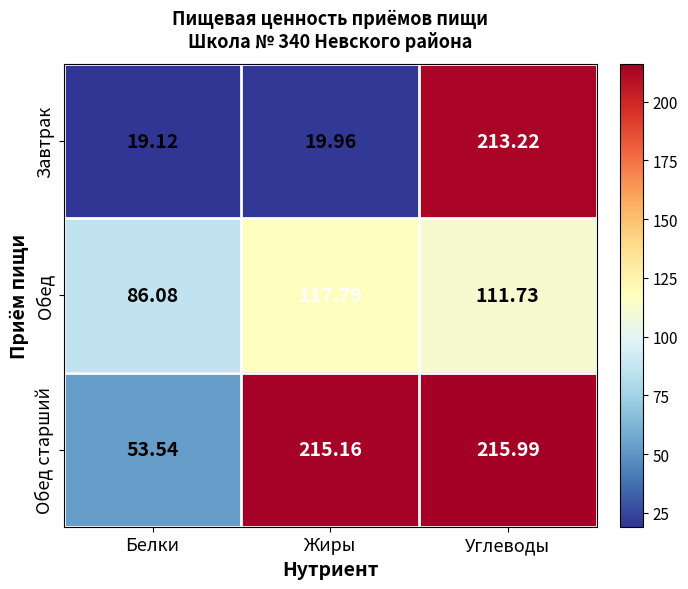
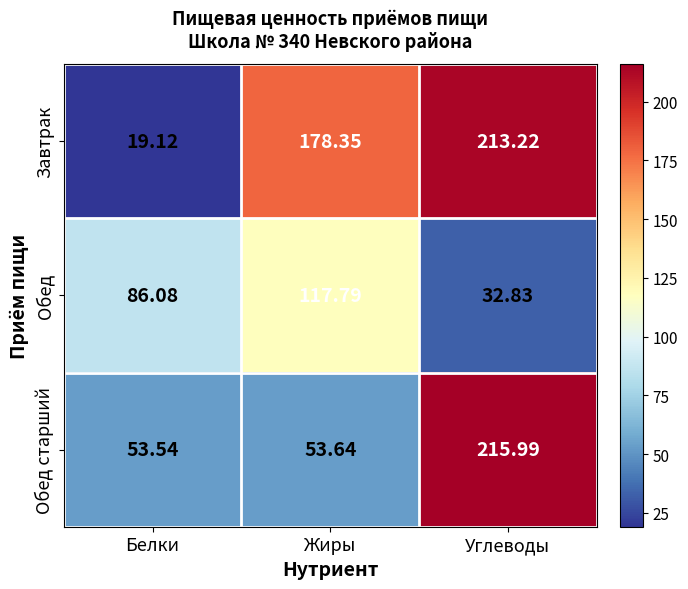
Завтрак, Жиры: 19.96 -> 178.35
Обед, Углеводы: 111.73 -> 32.83
Обед старший, Жиры: 215.16 -> 53.64
